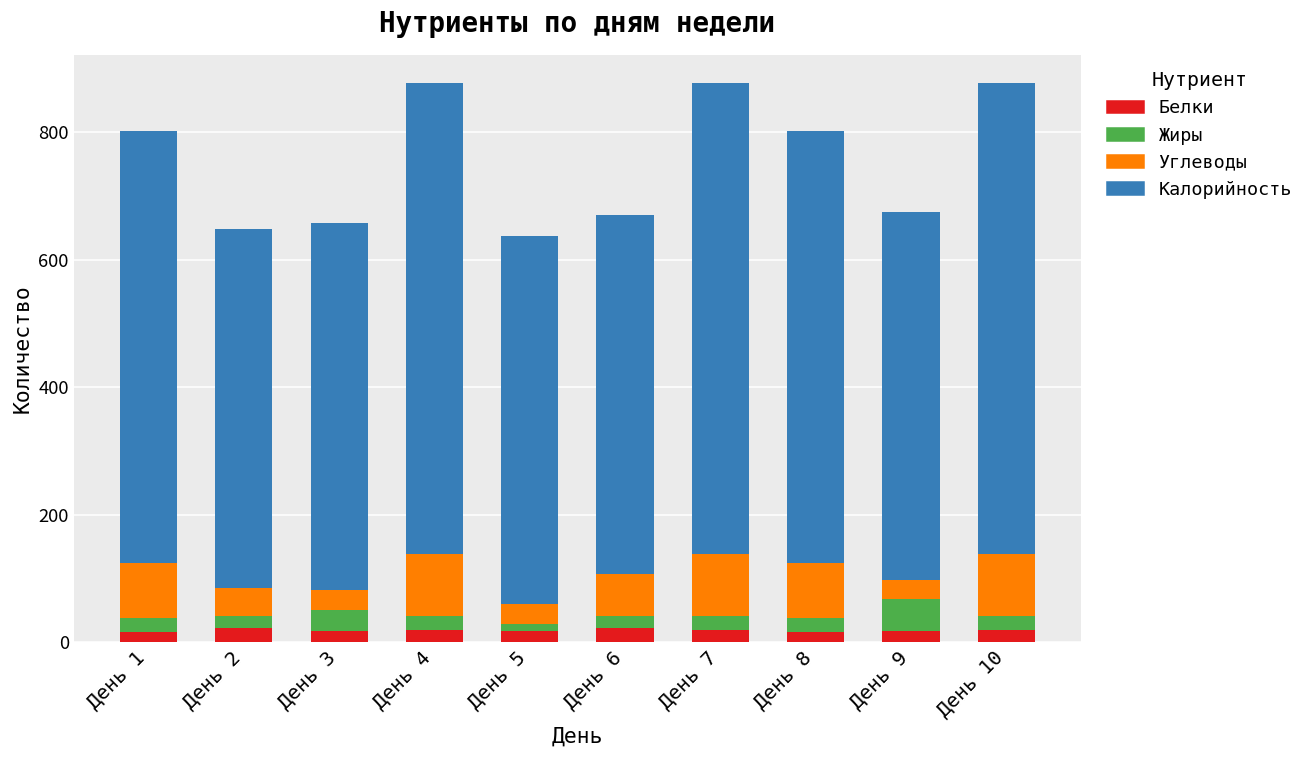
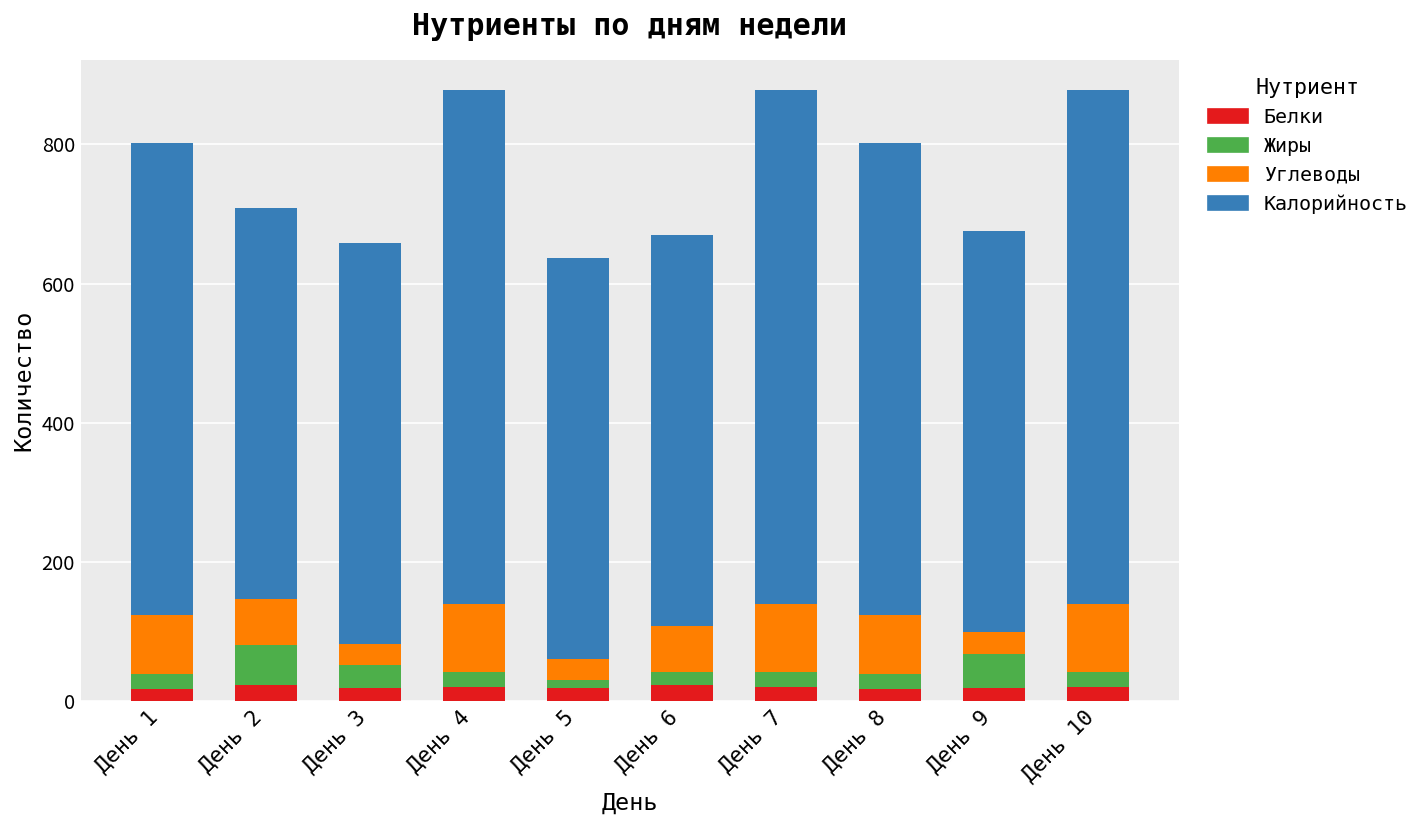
Жиры, День 2: 20 -> 60
Углеводы, День 2: 40 -> 70
